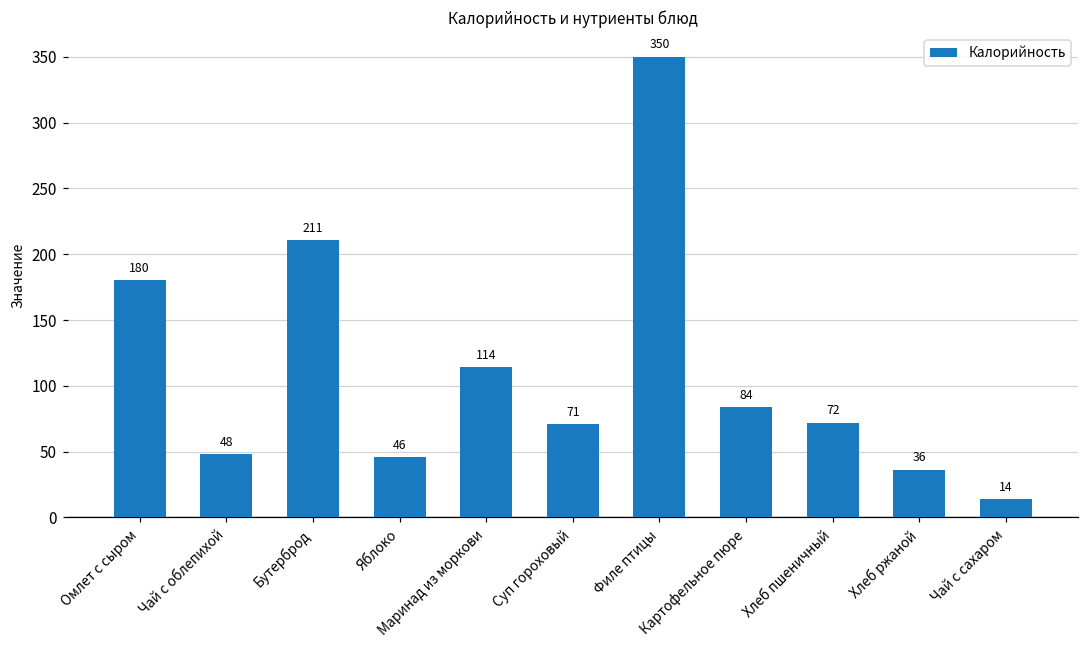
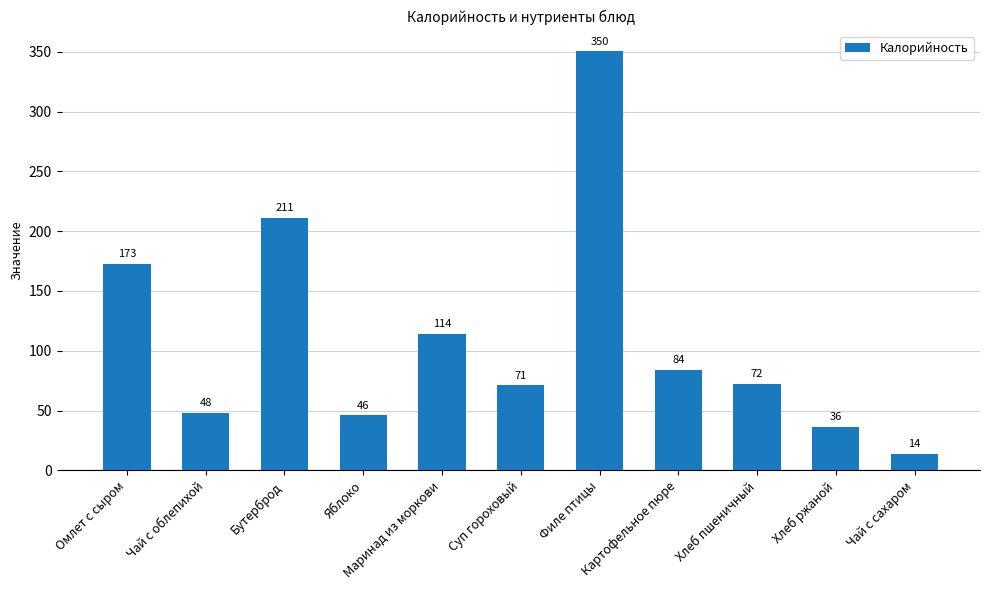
Омлет с сыром: 180 -> 173
